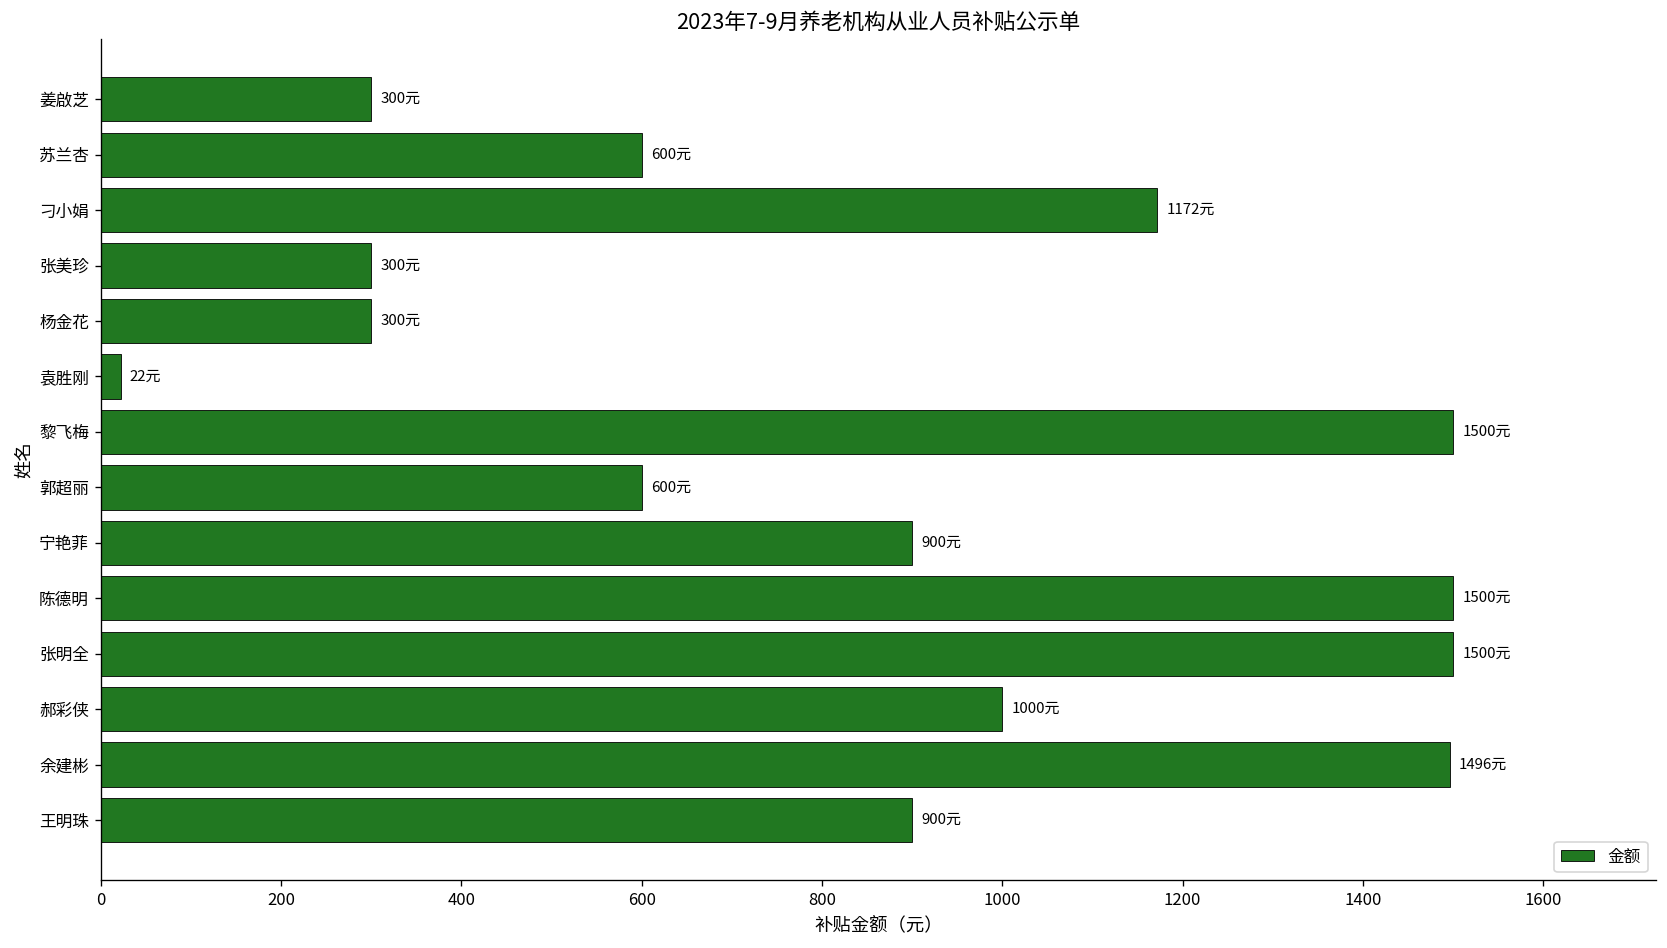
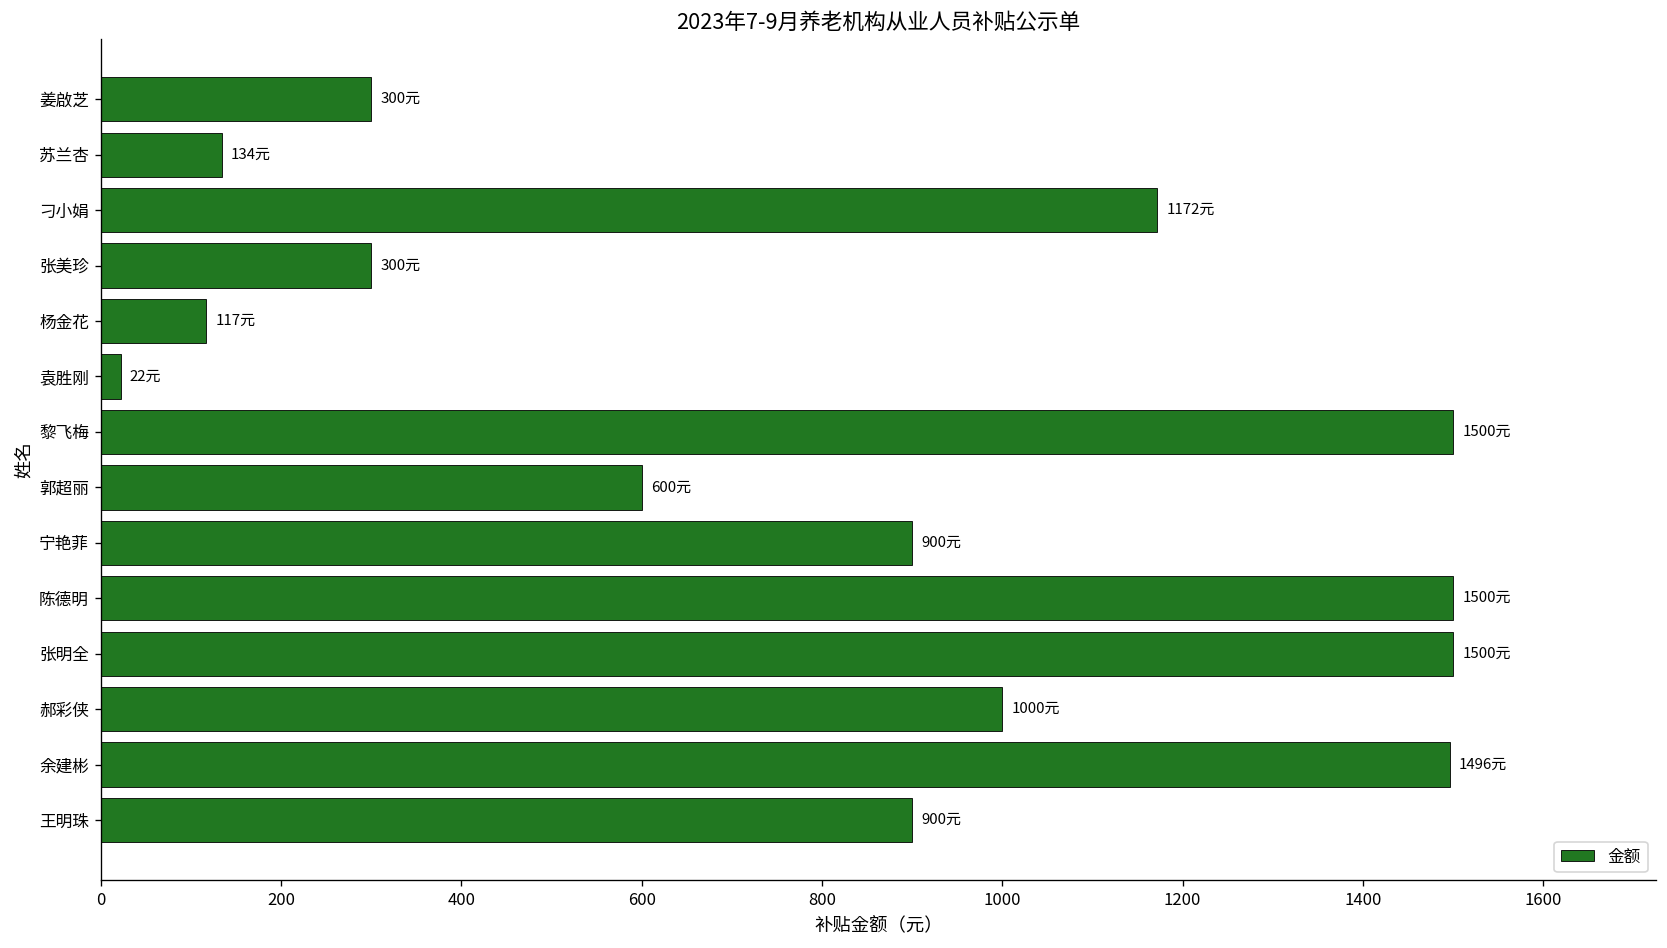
苏兰杏: 600元 -> 134元
杨金花: 300元 -> 117元
